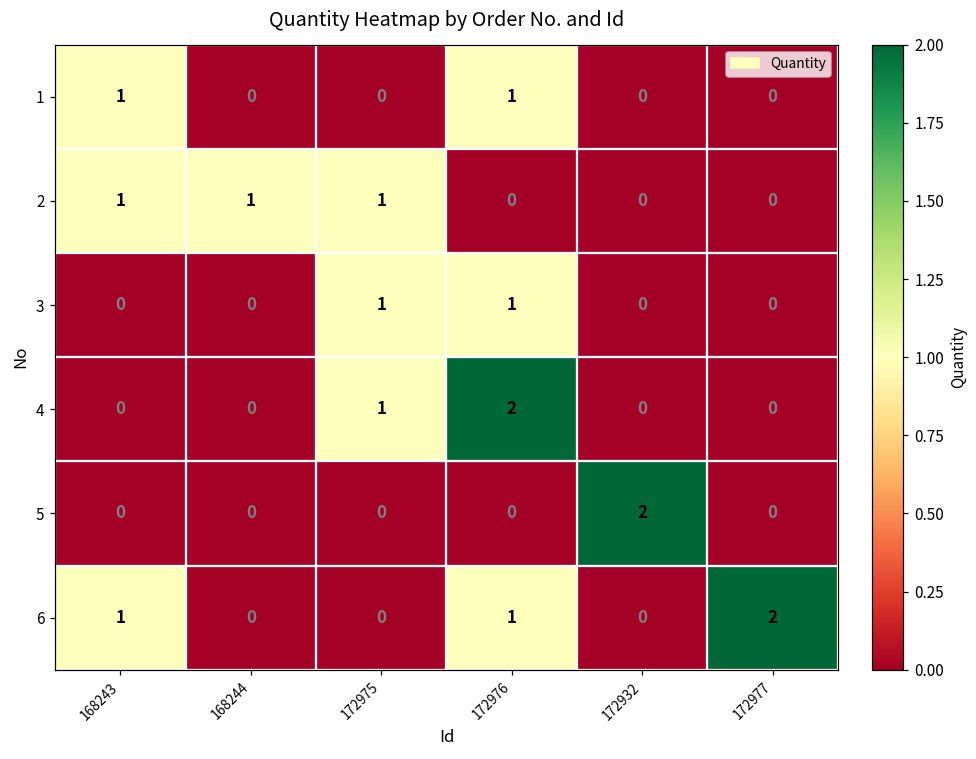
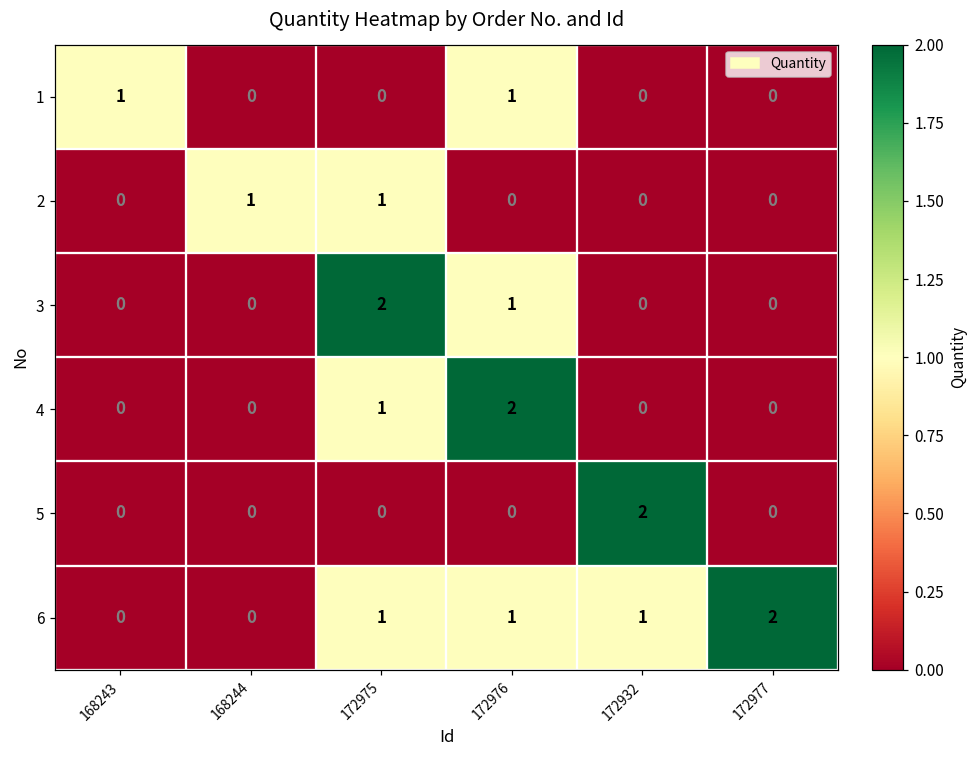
2, 168243: 1 -> 0
3, 172975: 1 -> 2
6, 168243: 1 -> 0
6, 172975: 0 -> 1
6, 172932: 0 -> 1
